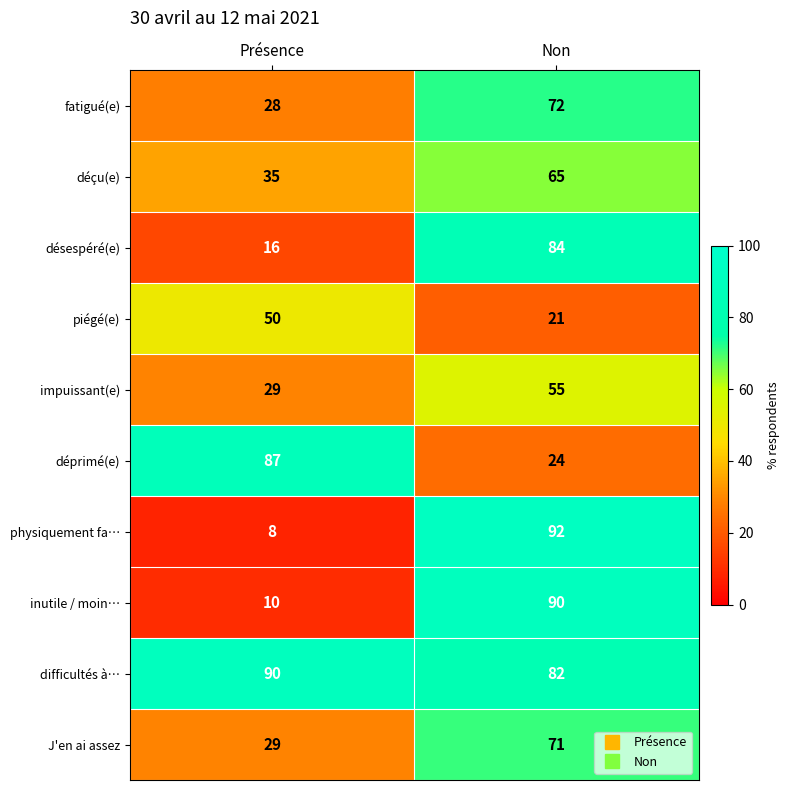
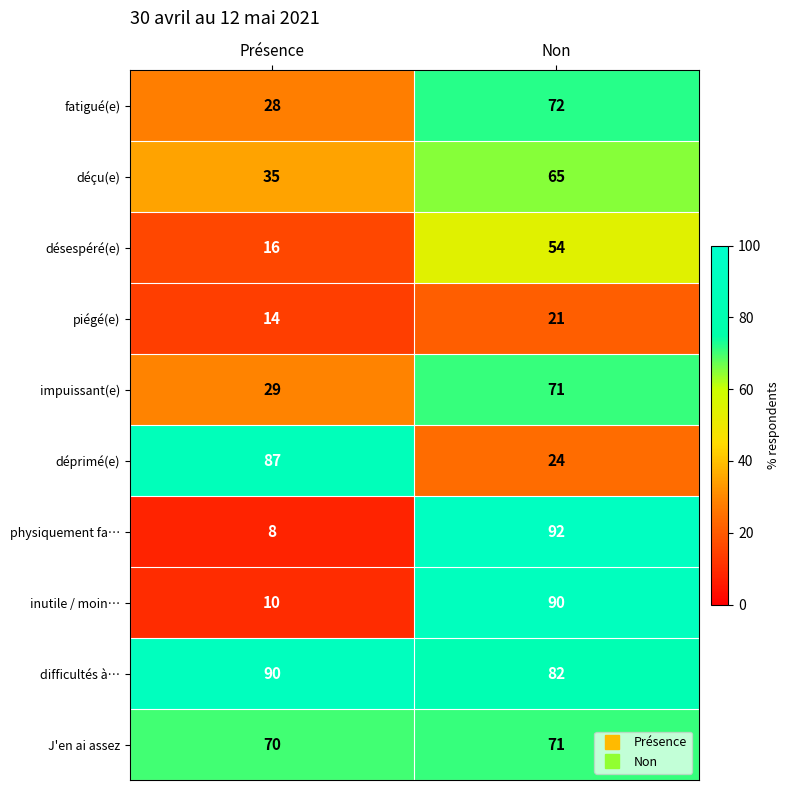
désespéré(e), Non: 84 -> 54
piégé(e), Présence: 50 -> 14
impuissant(e), Non: 55 -> 71
J'en ai assez, Présence: 29 -> 70
